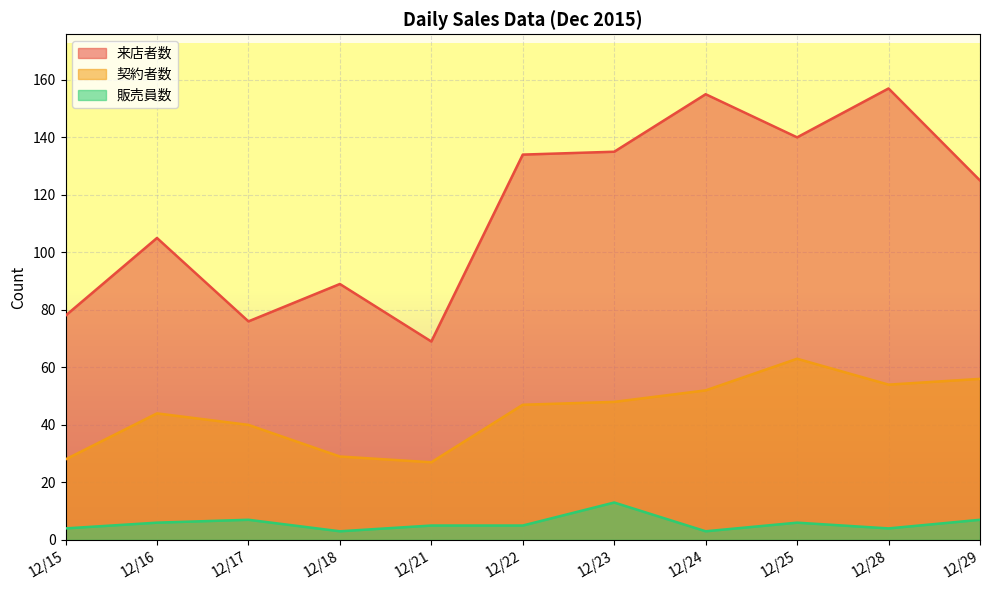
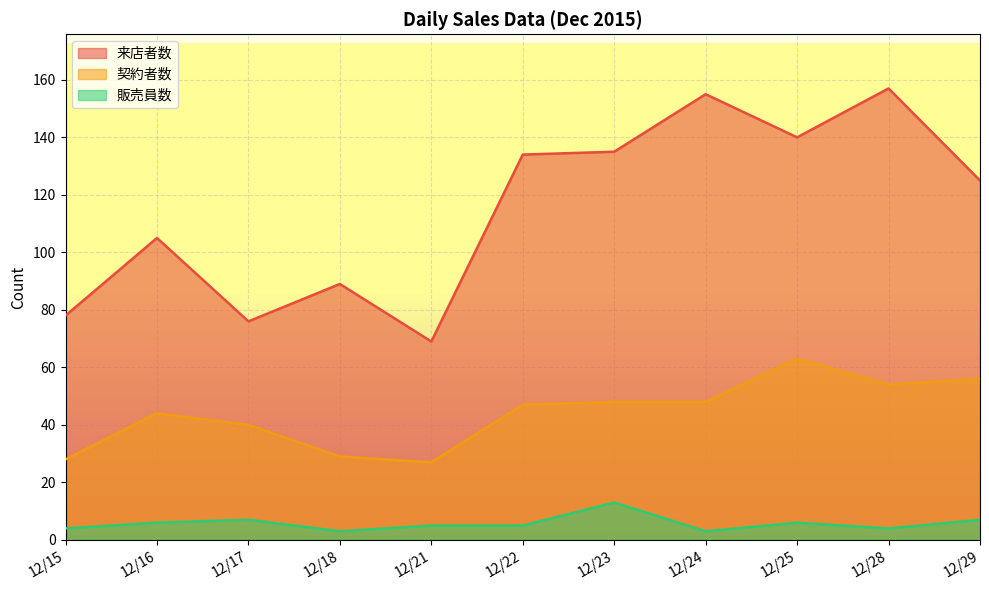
契約者数, 12/24: 52 -> 48
